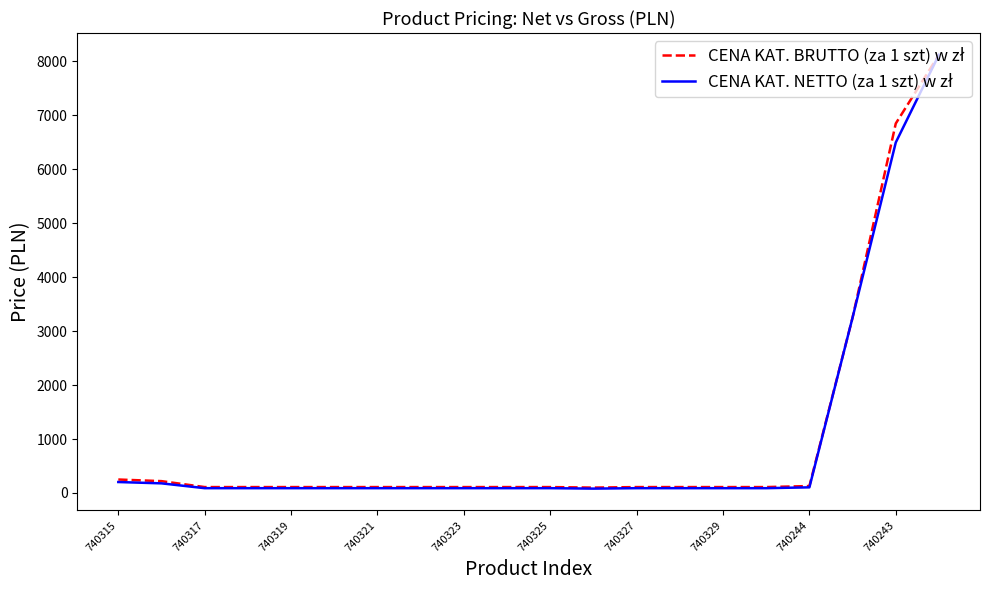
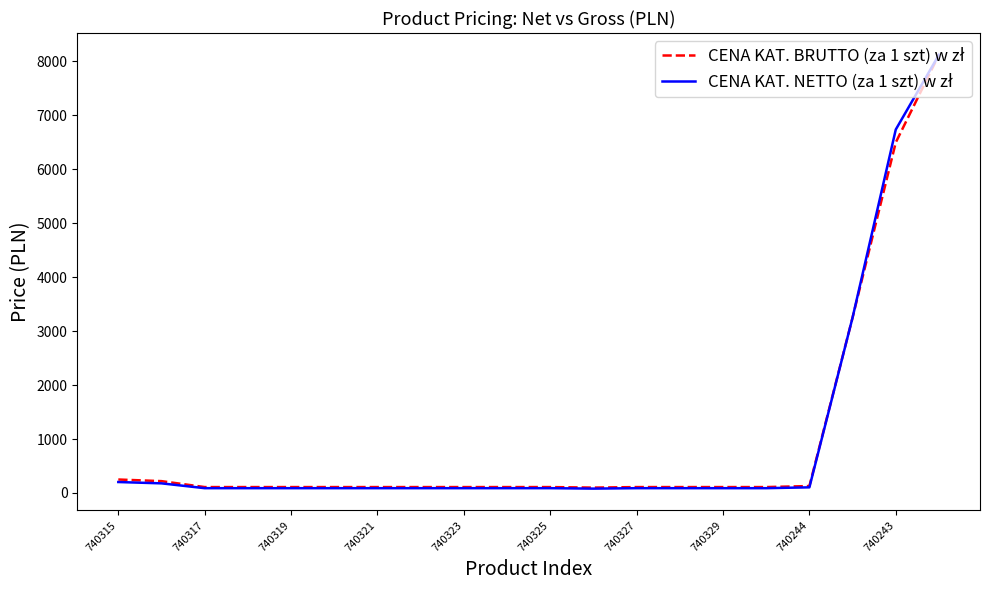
CENA KAT. BRUTTO (za 1 szt) w zł, 740243: 6800 -> 6500
CENA KAT. NETTO (za 1 szt) w zł, 740243: 6500 -> 6700
